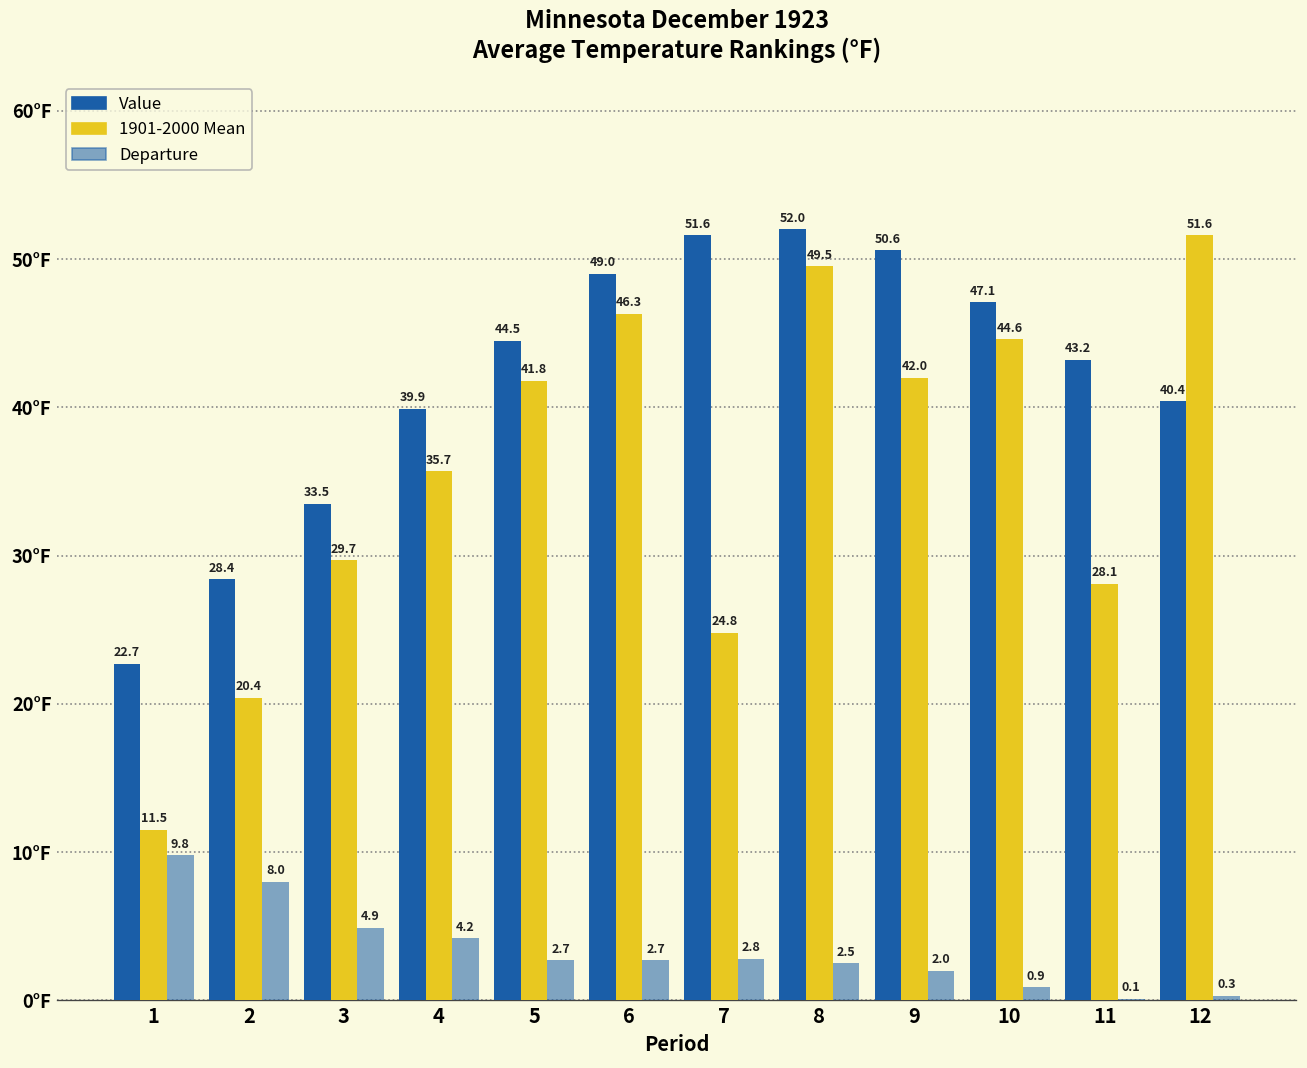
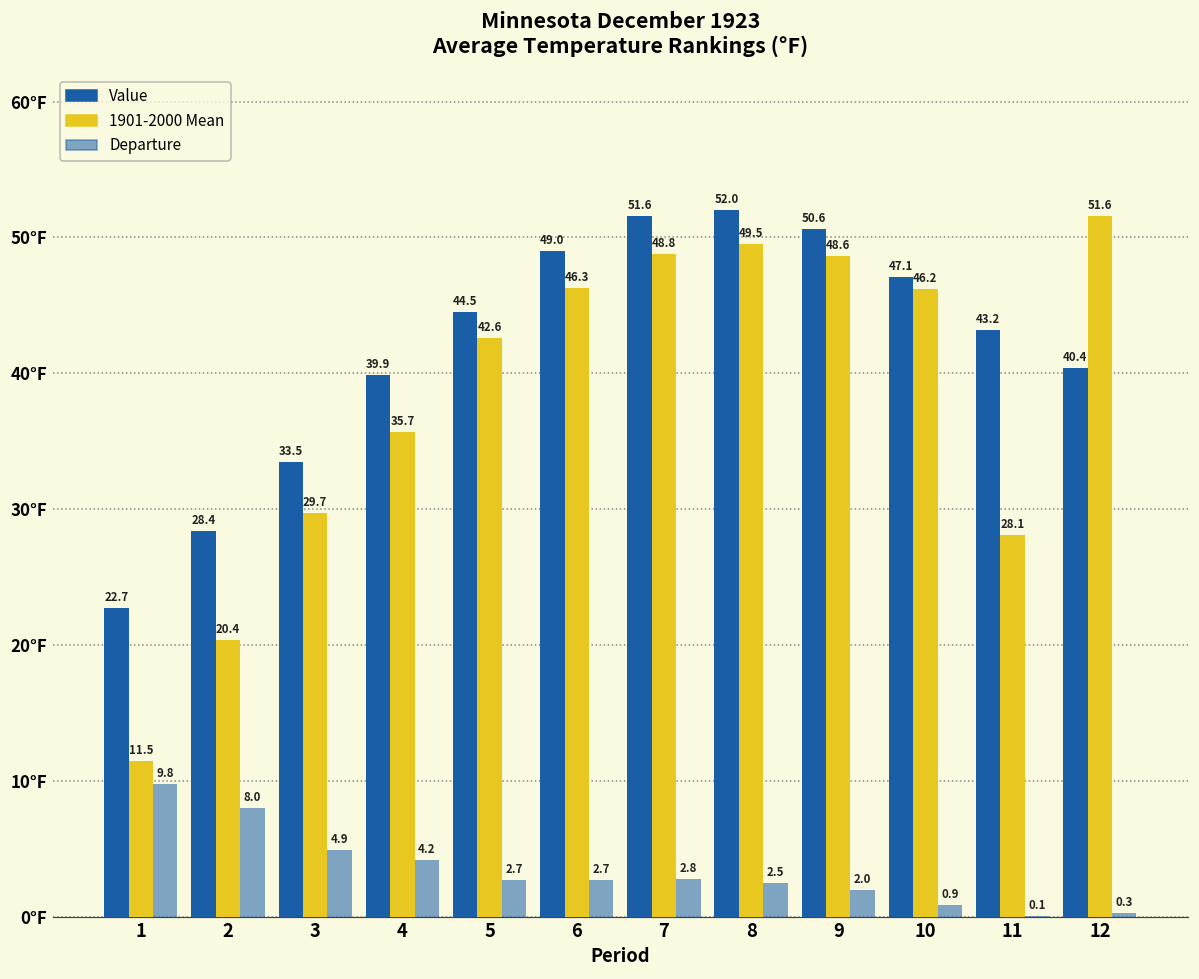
1901-2000 Mean, 5: 41.8 -> 42.6
1901-2000 Mean, 7: 24.8 -> 48.8
1901-2000 Mean, 9: 42.0 -> 48.6
1901-2000 Mean, 10: 44.6 -> 46.2
